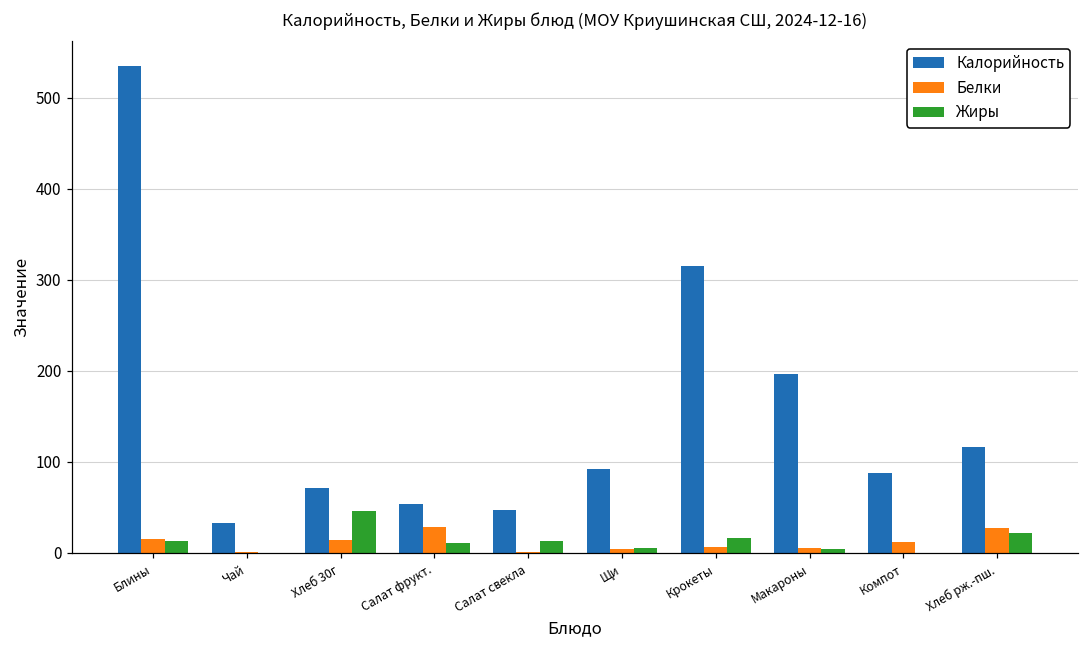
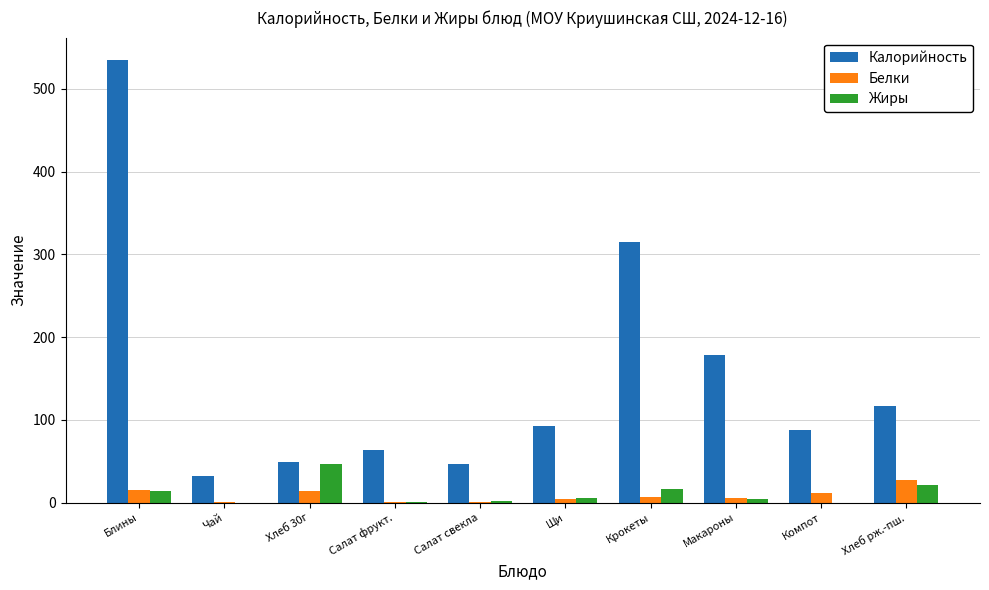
Калорийность, Хлеб 30г: 70 -> 50
Калорийность, Салат фрукт.: 50 -> 60
Белки, Салат фрукт.: 30 -> 0
Жиры, Салат фрукт.: 10 -> 0
Жиры, Салат свекла: 10 -> 0
Калорийность, Макароны: 200 -> 180
